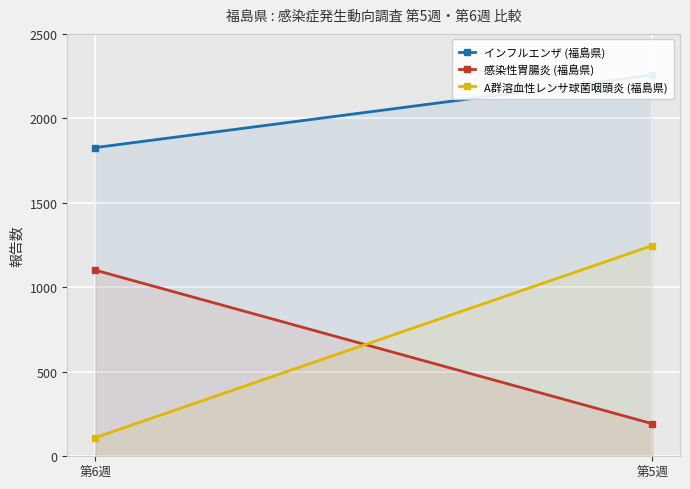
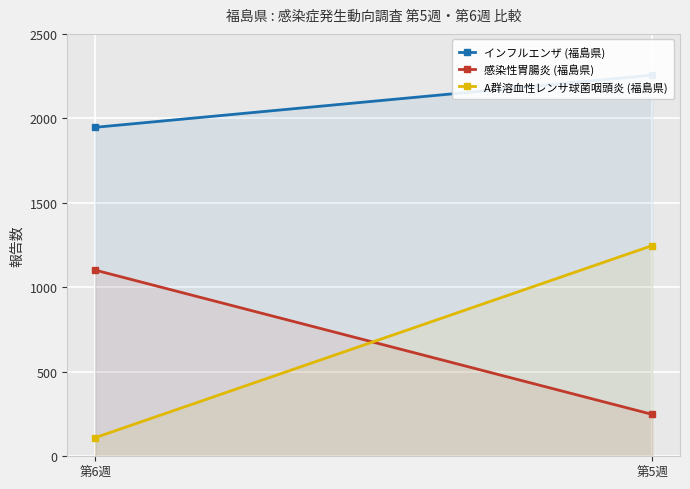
インフルエンザ (福島県), 第6週: 1830 -> 1950
感染性胃腸炎 (福島県), 第5週: 190 -> 250
